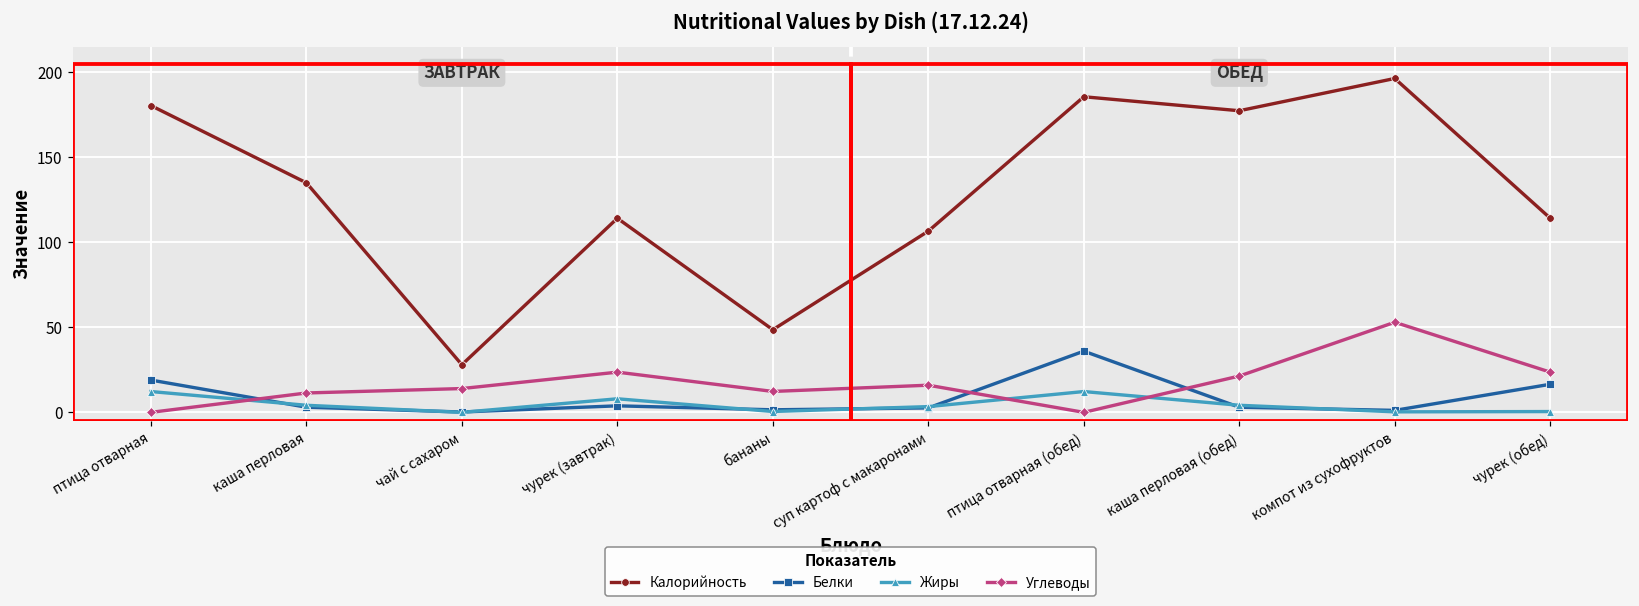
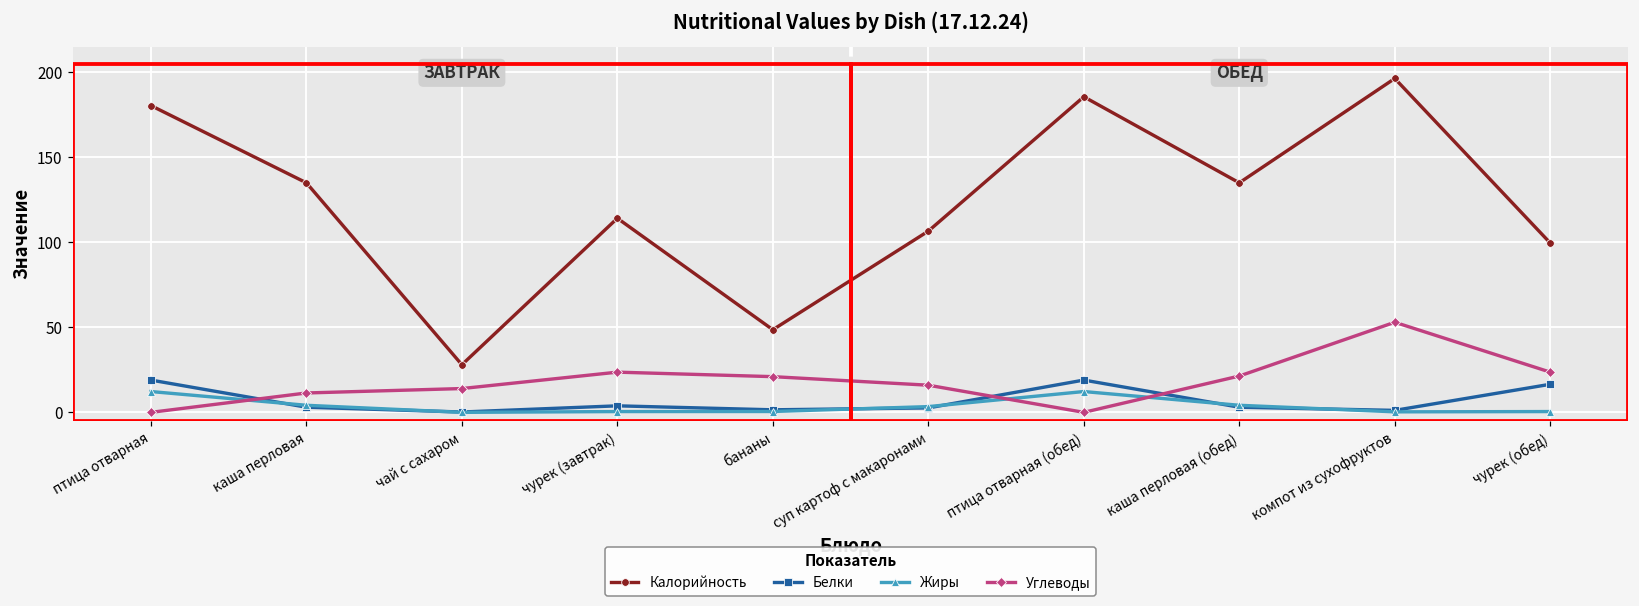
Жиры, чурек (завтрак): 8 -> 0
Углеводы, бананы: 12 -> 21
Белки, птица отварная (обед): 36 -> 19
Калорийность, каша перловая (обед): 177 -> 135
Калорийность, чурек (обед): 114 -> 100
